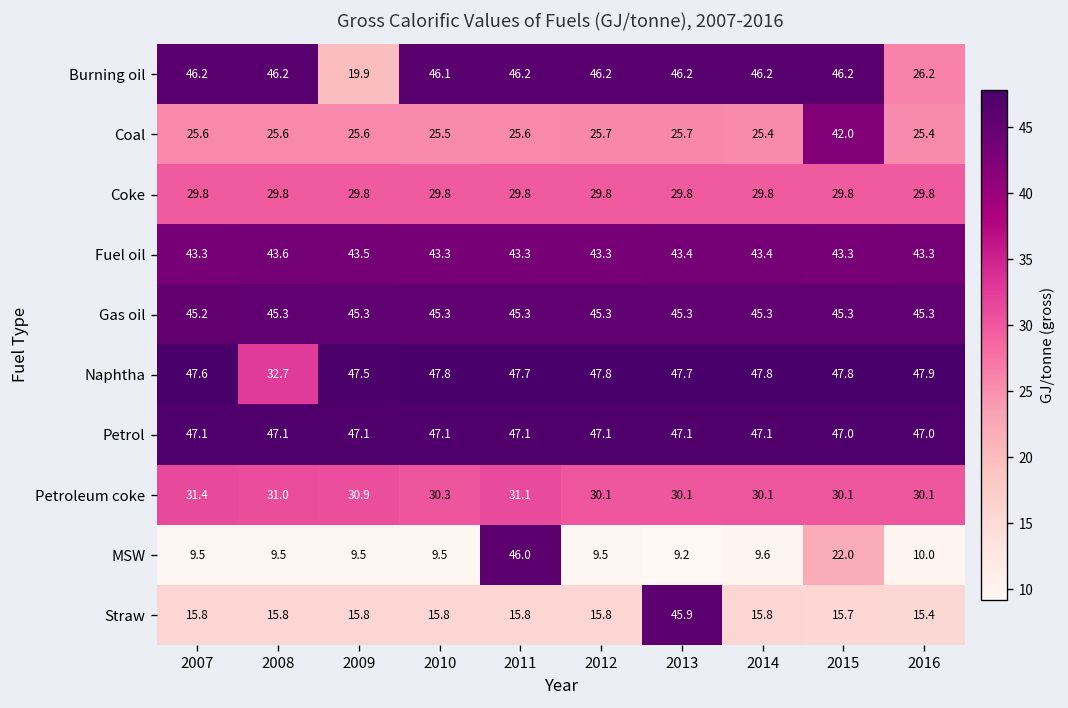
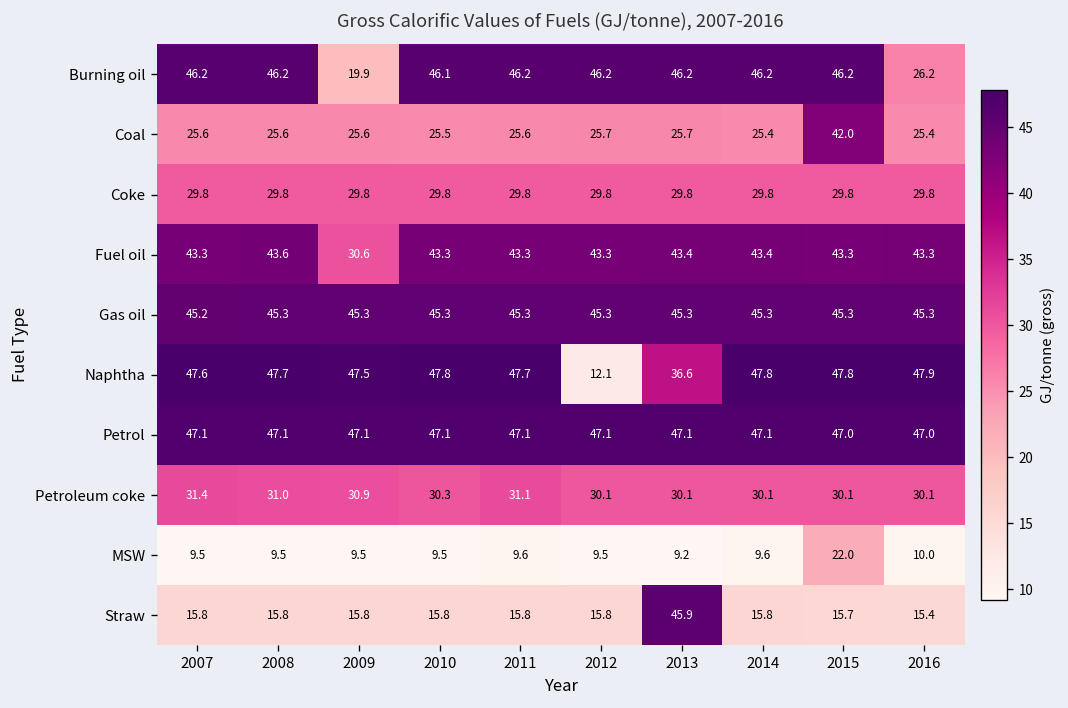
Fuel oil, 2009: 43.5 -> 30.6
Naphtha, 2008: 32.7 -> 47.7
Naphtha, 2012: 47.8 -> 12.1
Naphtha, 2013: 47.7 -> 36.6
MSW, 2011: 46.0 -> 9.6
